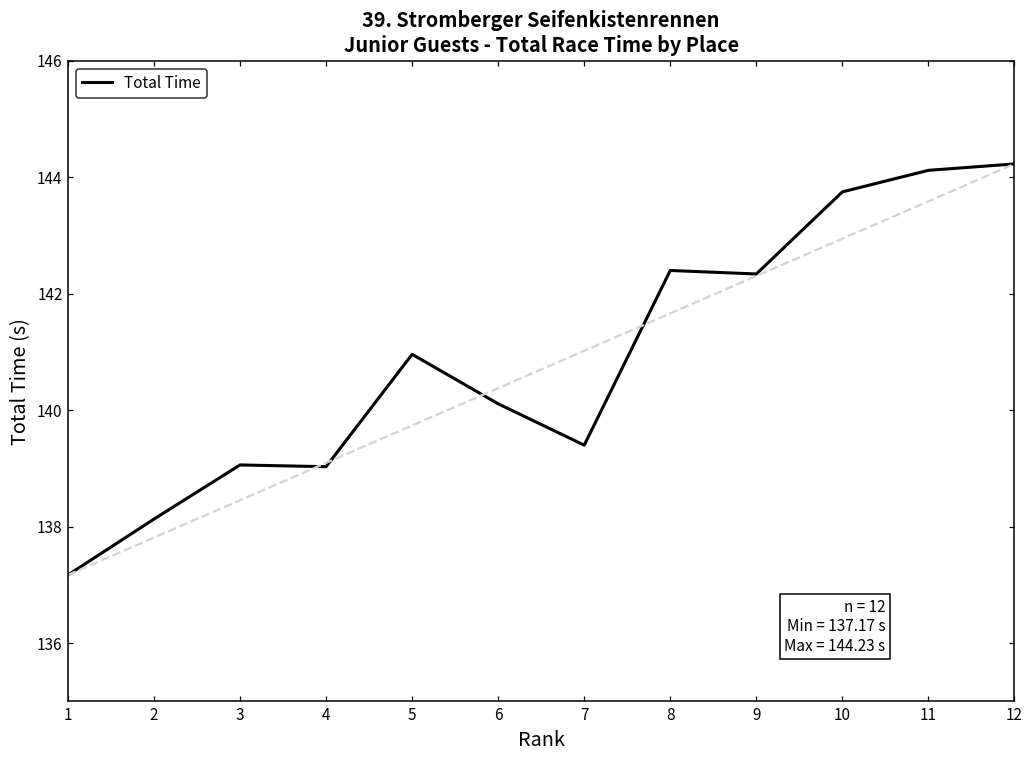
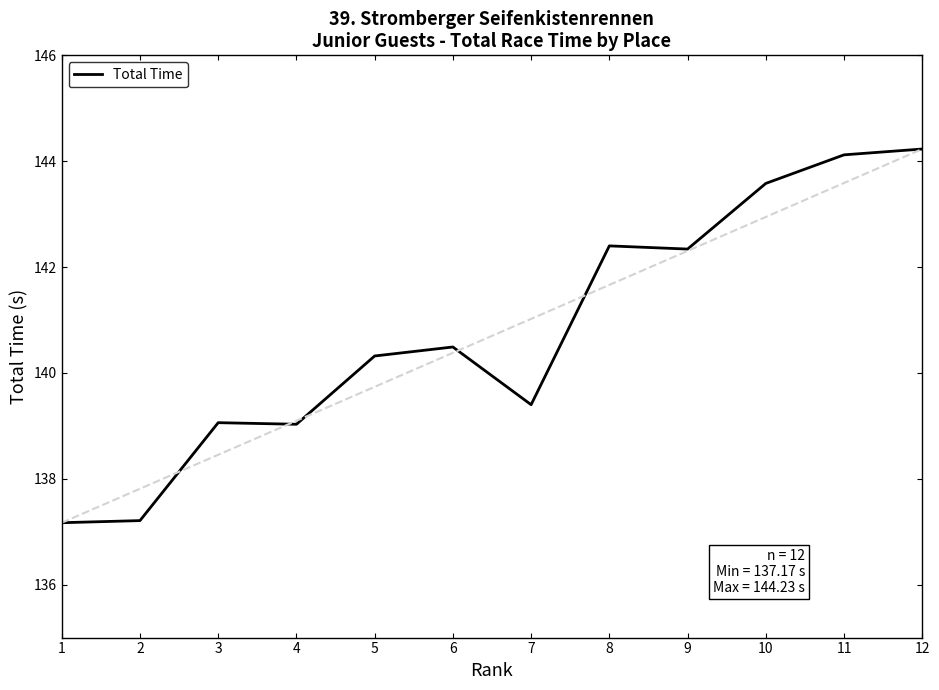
Total Time, 2: 138.1 -> 137.2
Total Time, 5: 141.0 -> 140.3
Total Time, 6: 140.1 -> 140.5
Total Time, 10: 143.8 -> 143.6
